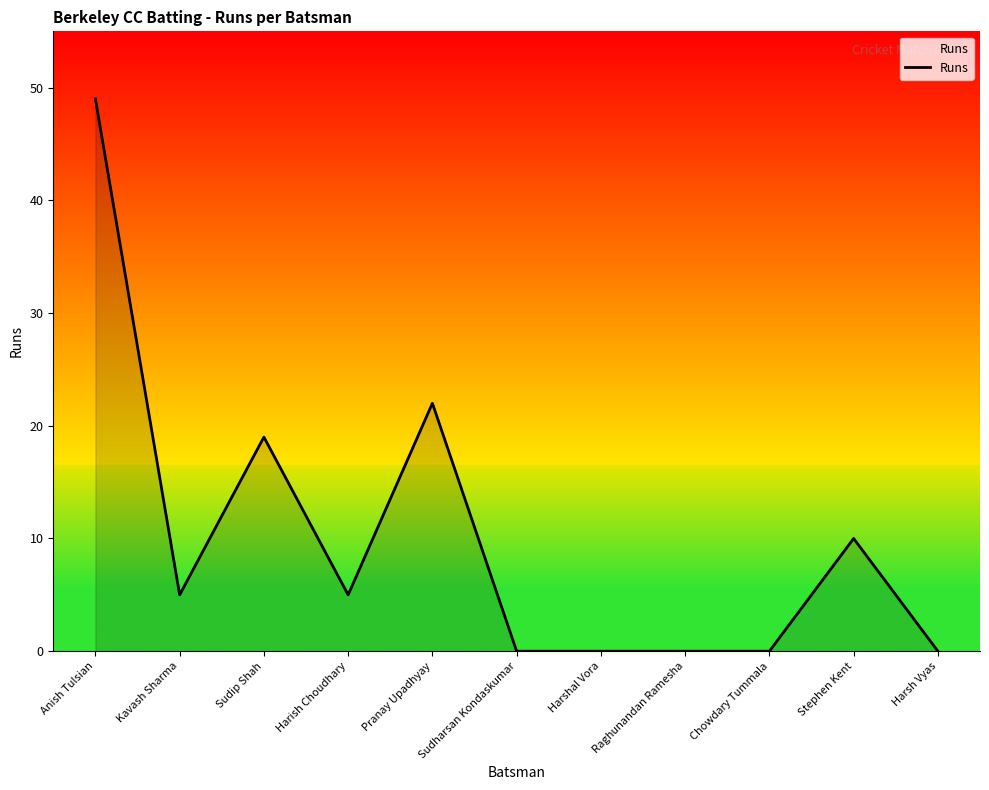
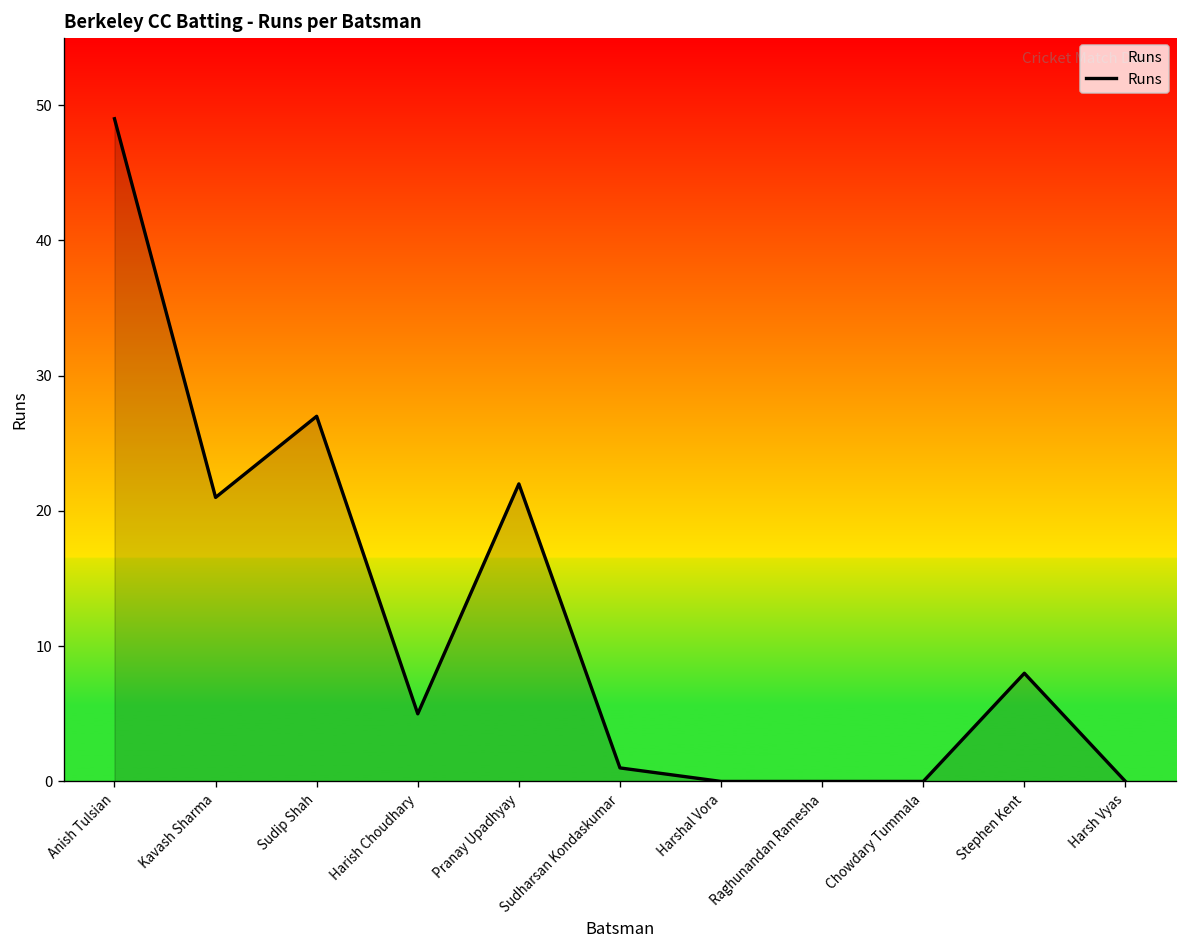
Kavash Sharma: 5 -> 21
Sudip Shah: 19 -> 27
Sudharsan Kondaskumar: 0 -> 1
Stephen Kent: 10 -> 8
